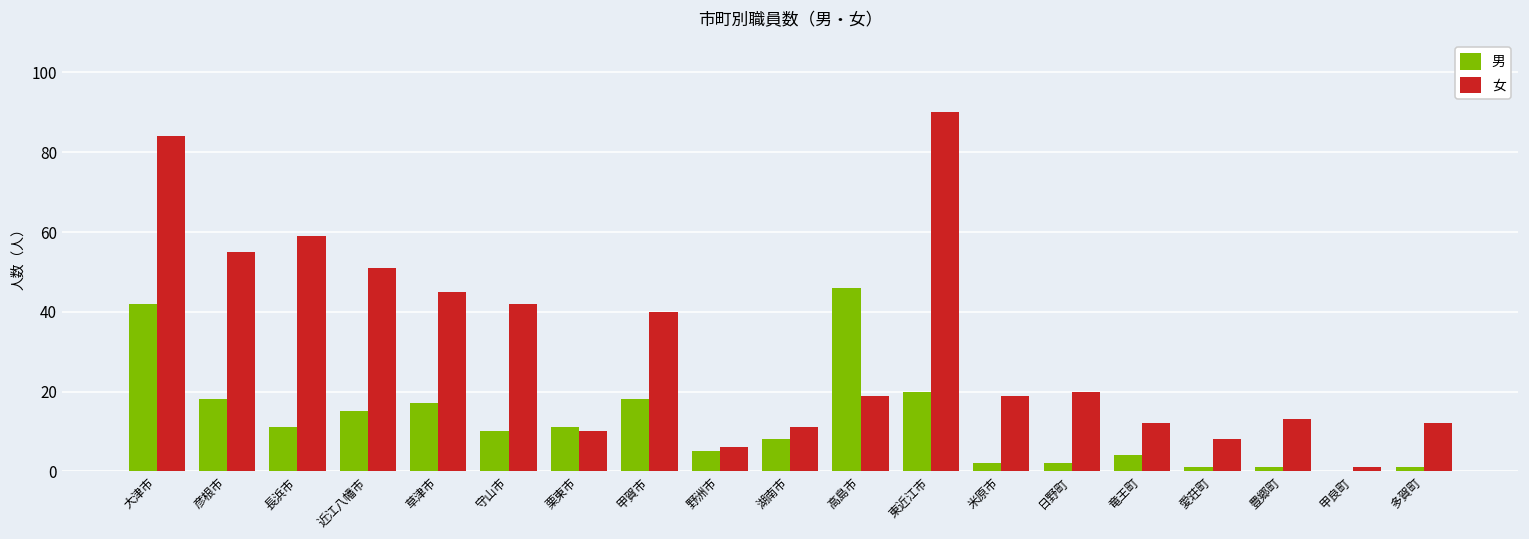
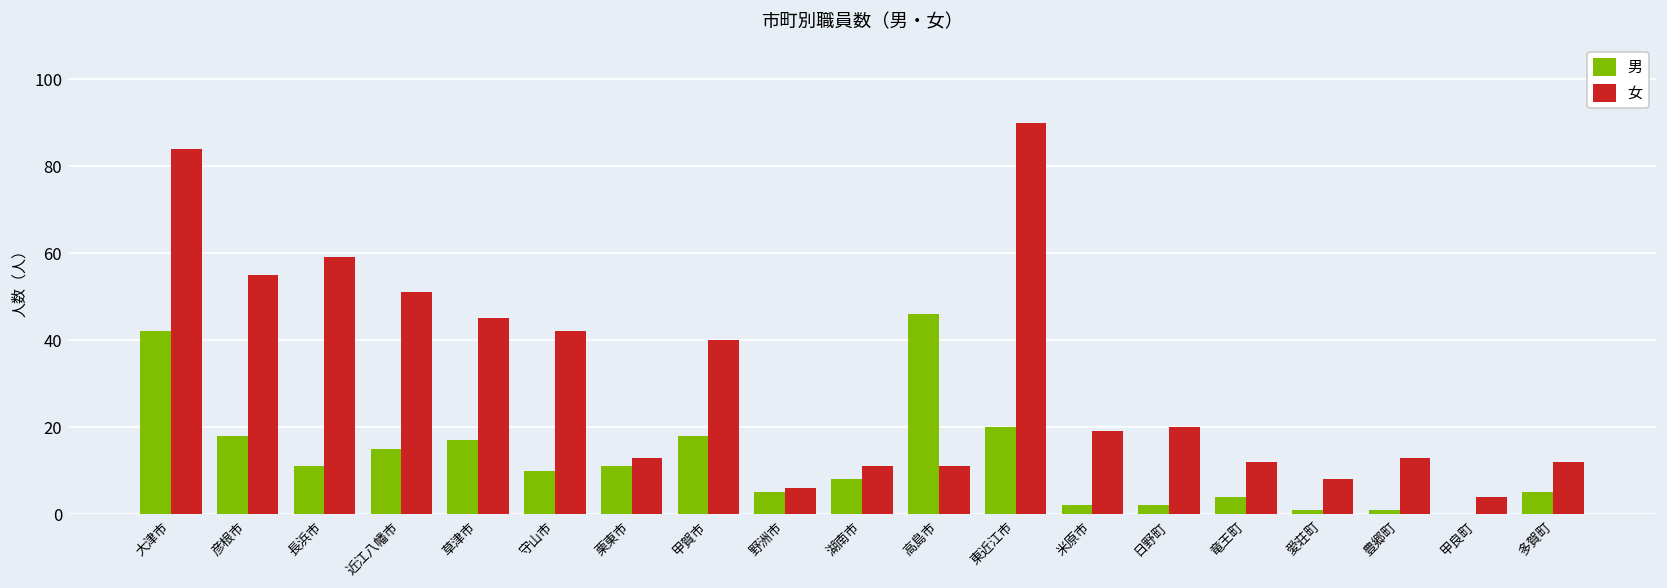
女, 栗東市: 10 -> 13
女, 高島市: 19 -> 11
女, 甲良町: 1 -> 4
男, 多賀町: 1 -> 5
